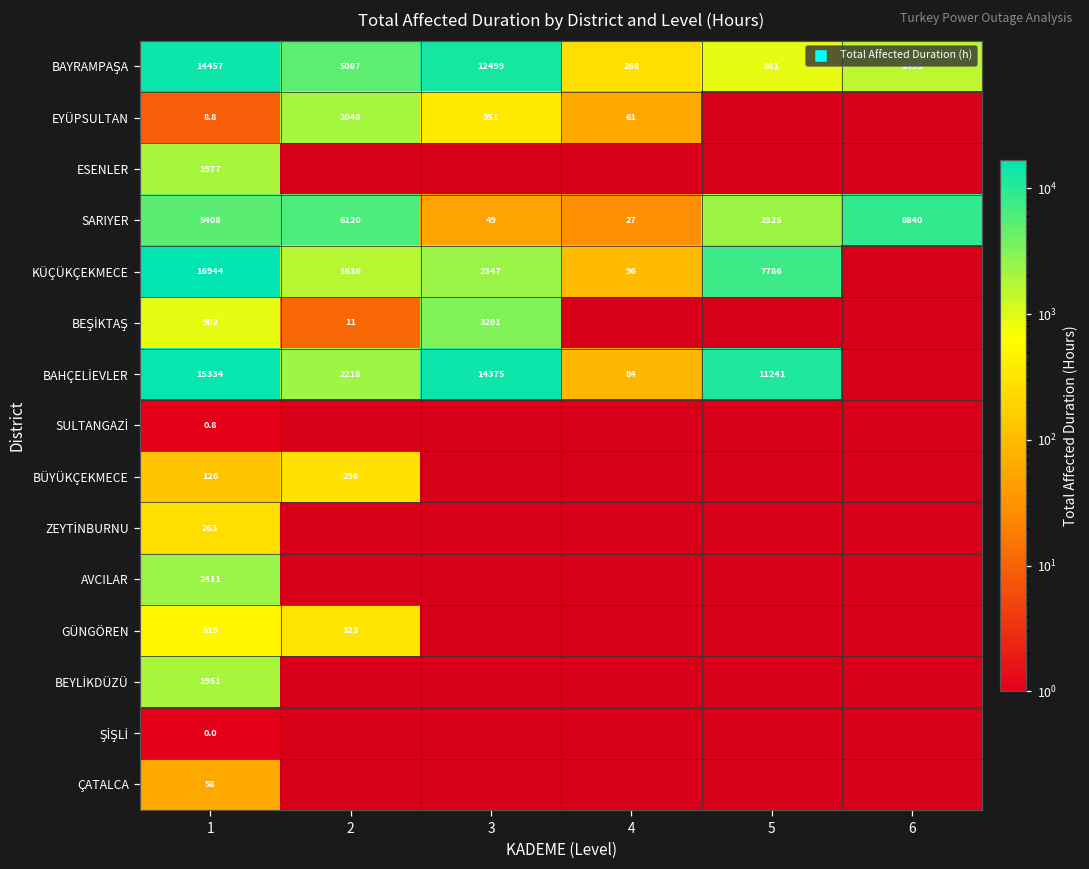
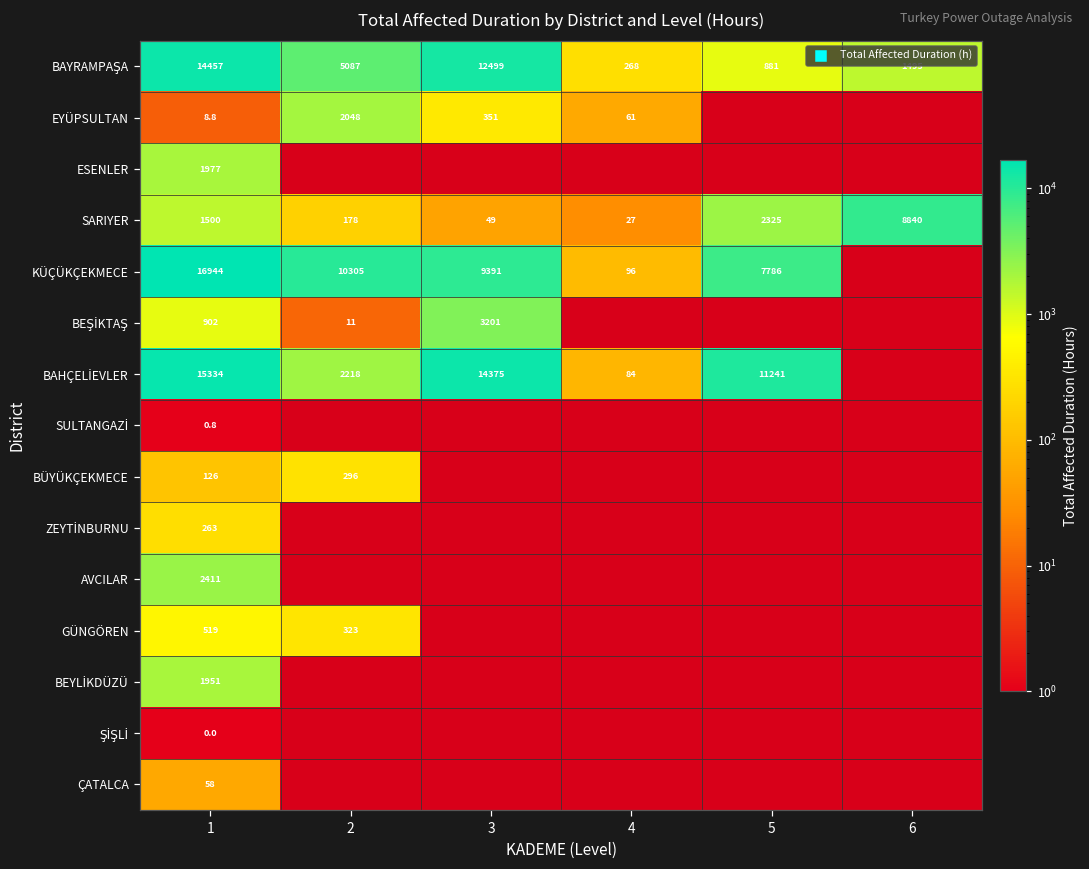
SARIYER, 1: 5408 -> 1500
SARIYER, 2: 6120 -> 178
KÜÇÜKÇEKMECE, 2: 1636 -> 10305
KÜÇÜKÇEKMECE, 3: 2347 -> 9391
